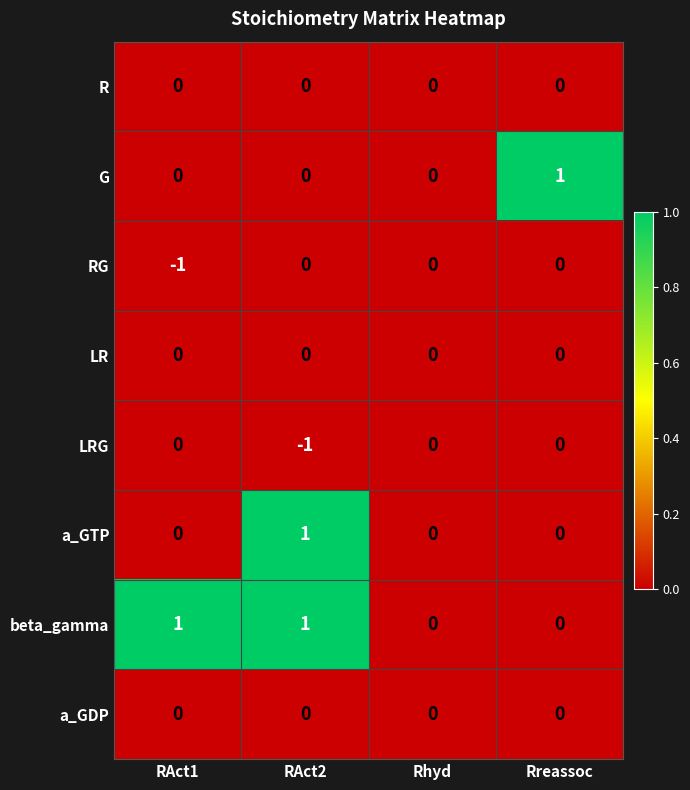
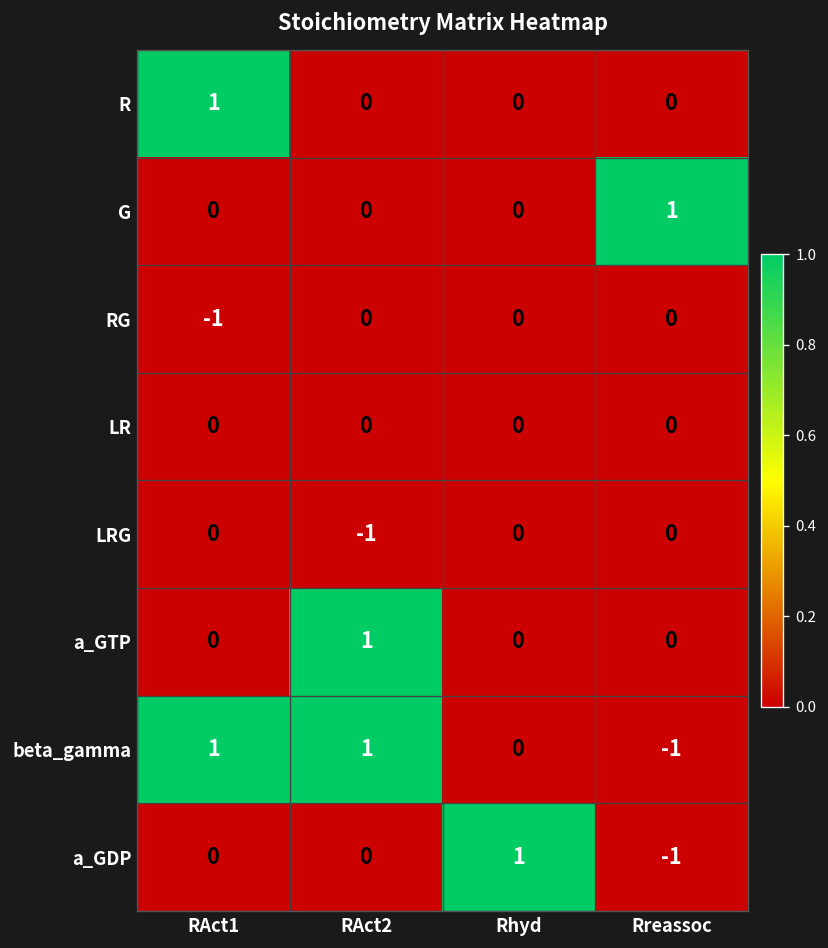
R, RAct1: 0 -> 1
beta_gamma, Rreassoc: 0 -> -1
a_GDP, Rhyd: 0 -> 1
a_GDP, Rreassoc: 0 -> -1
